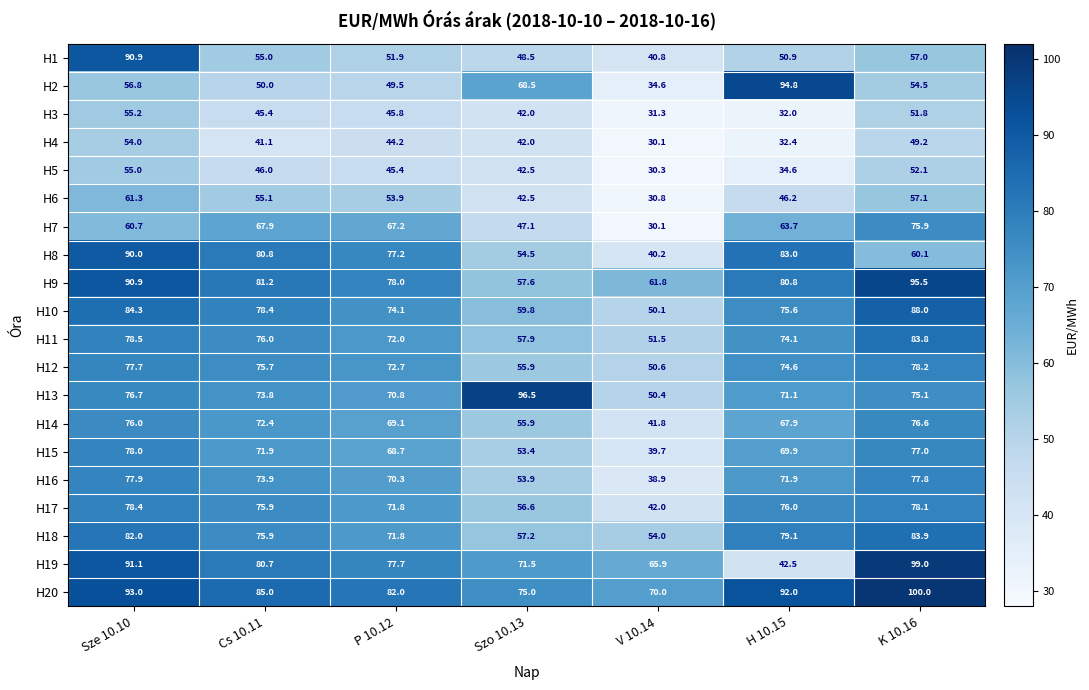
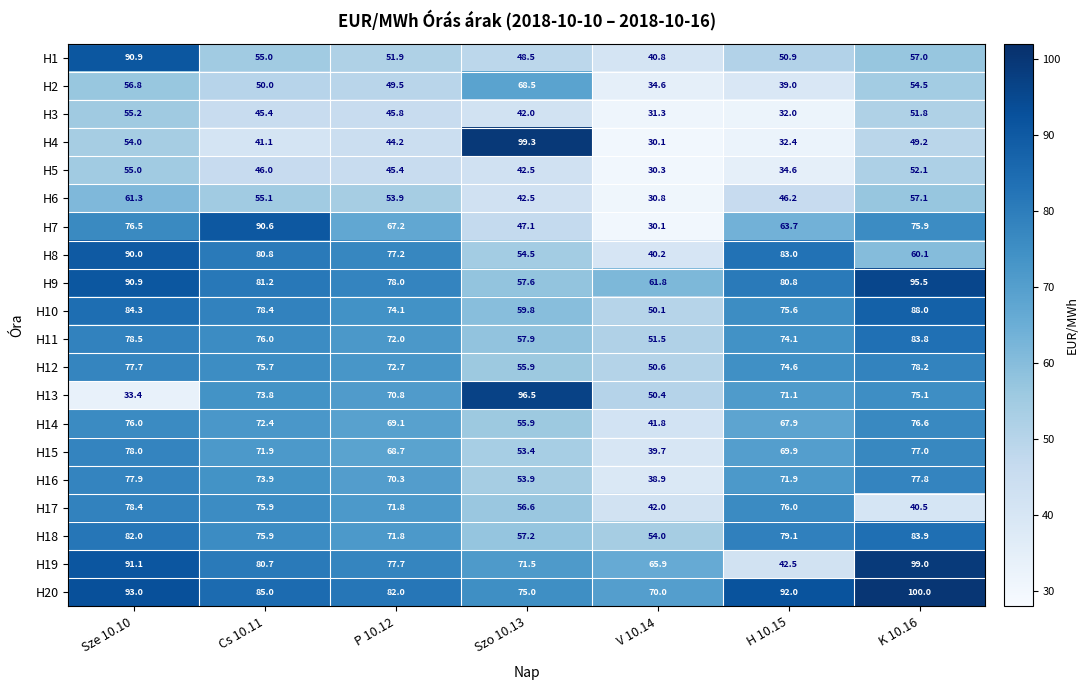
H2, H 10.15: 94.8 -> 39.0
H4, Szo 10.13: 42.0 -> 99.3
H7, Sze 10.10: 60.7 -> 76.5
H7, Cs 10.11: 67.9 -> 90.6
H13, Sze 10.10: 76.7 -> 33.4
H17, K 10.16: 78.1 -> 40.5
